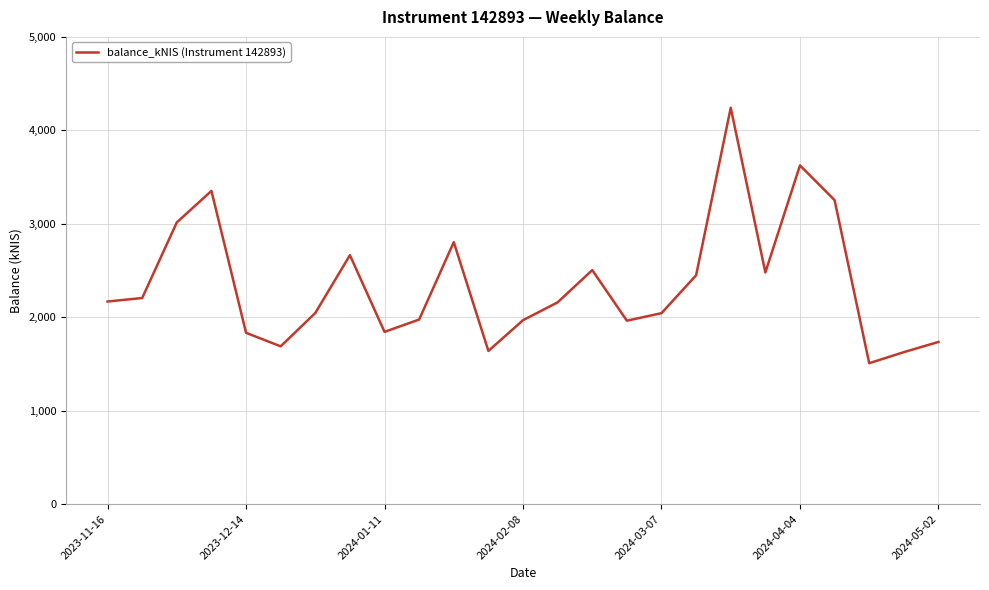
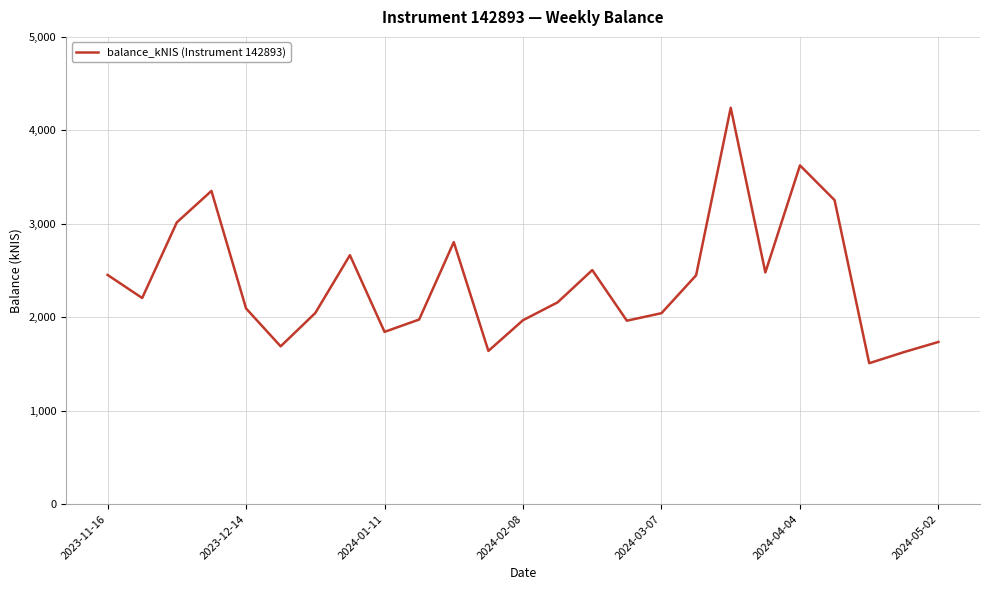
2023-11-16: 2,200 -> 2,500
2023-12-14: 1,800 -> 2,100
